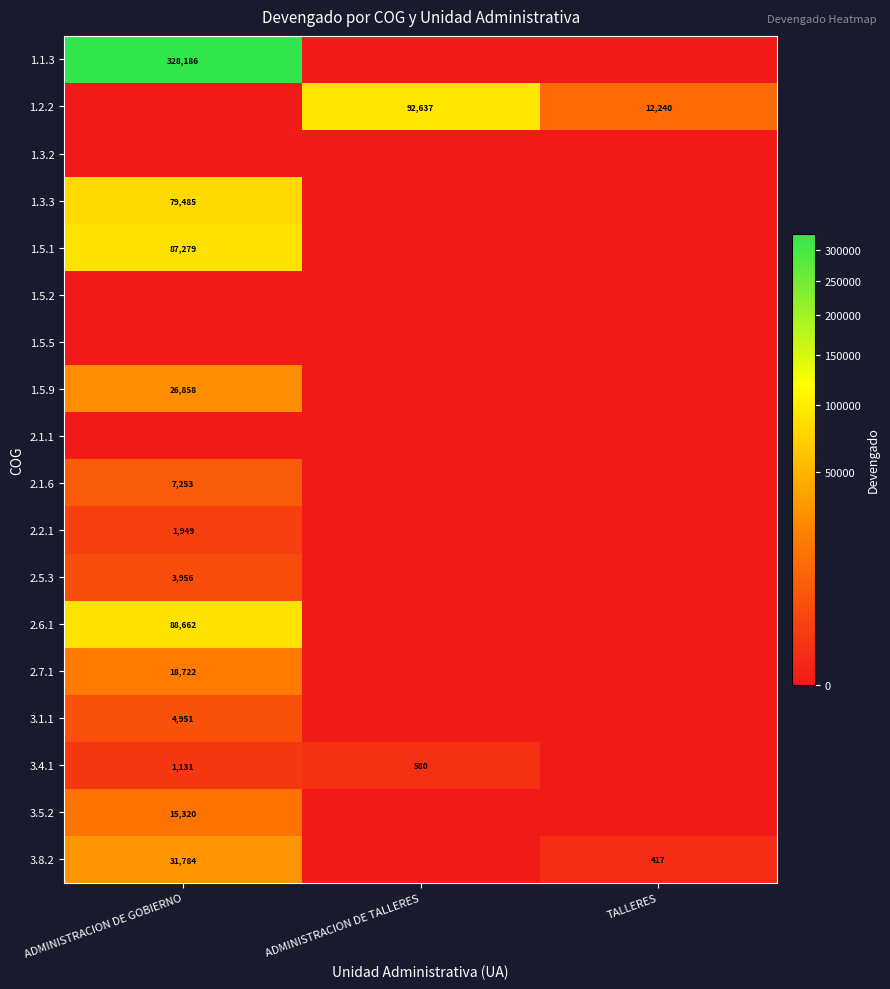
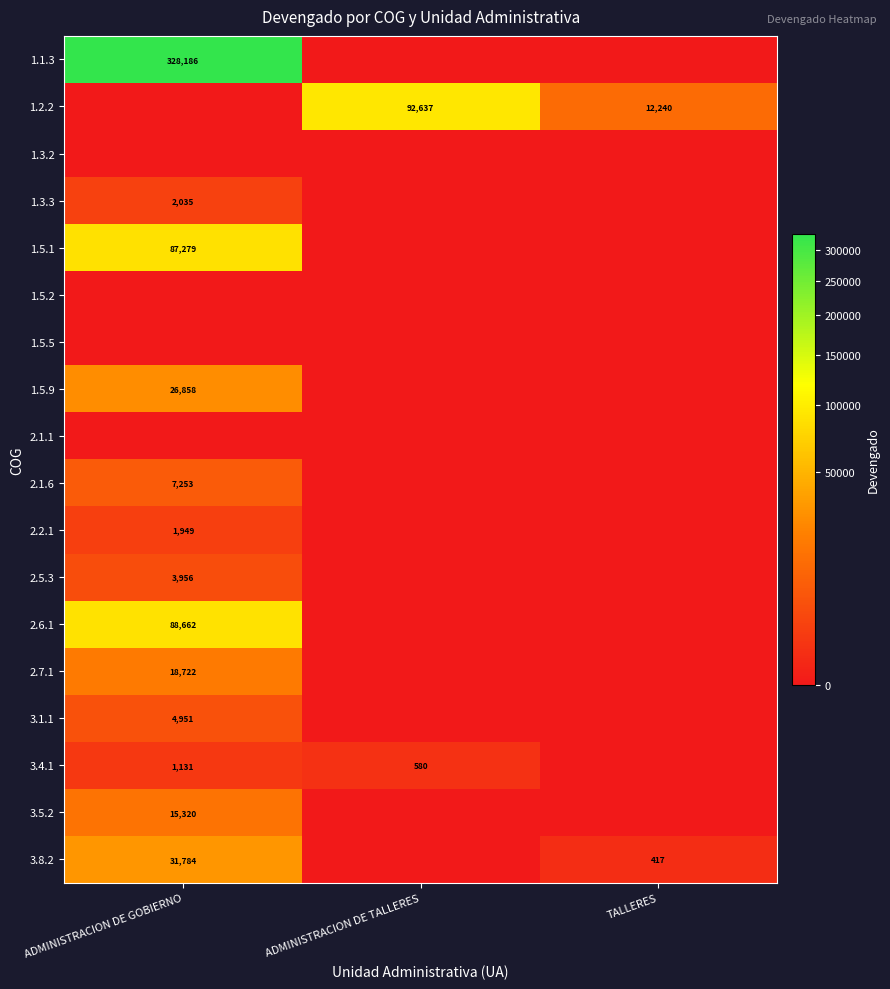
1.3.3, ADMINISTRACION DE GOBIERNO: 79,485 -> 2,035
